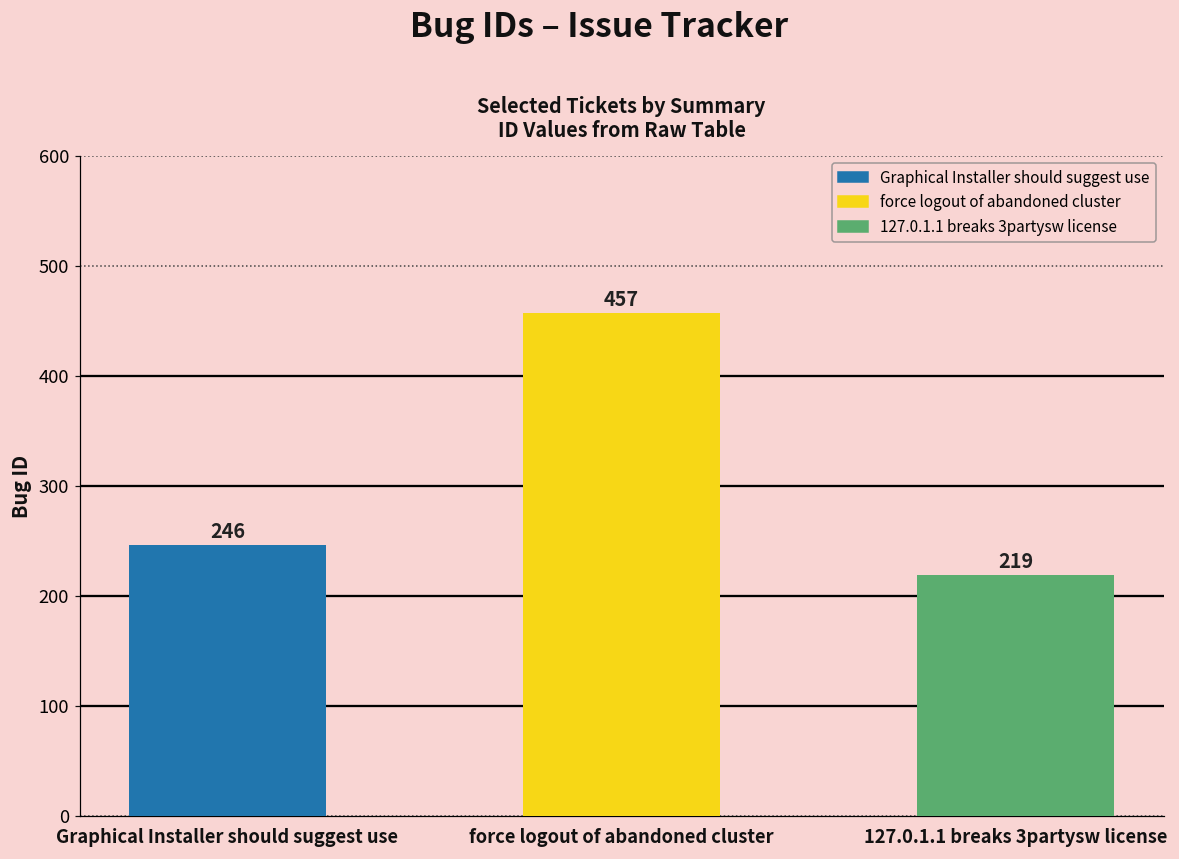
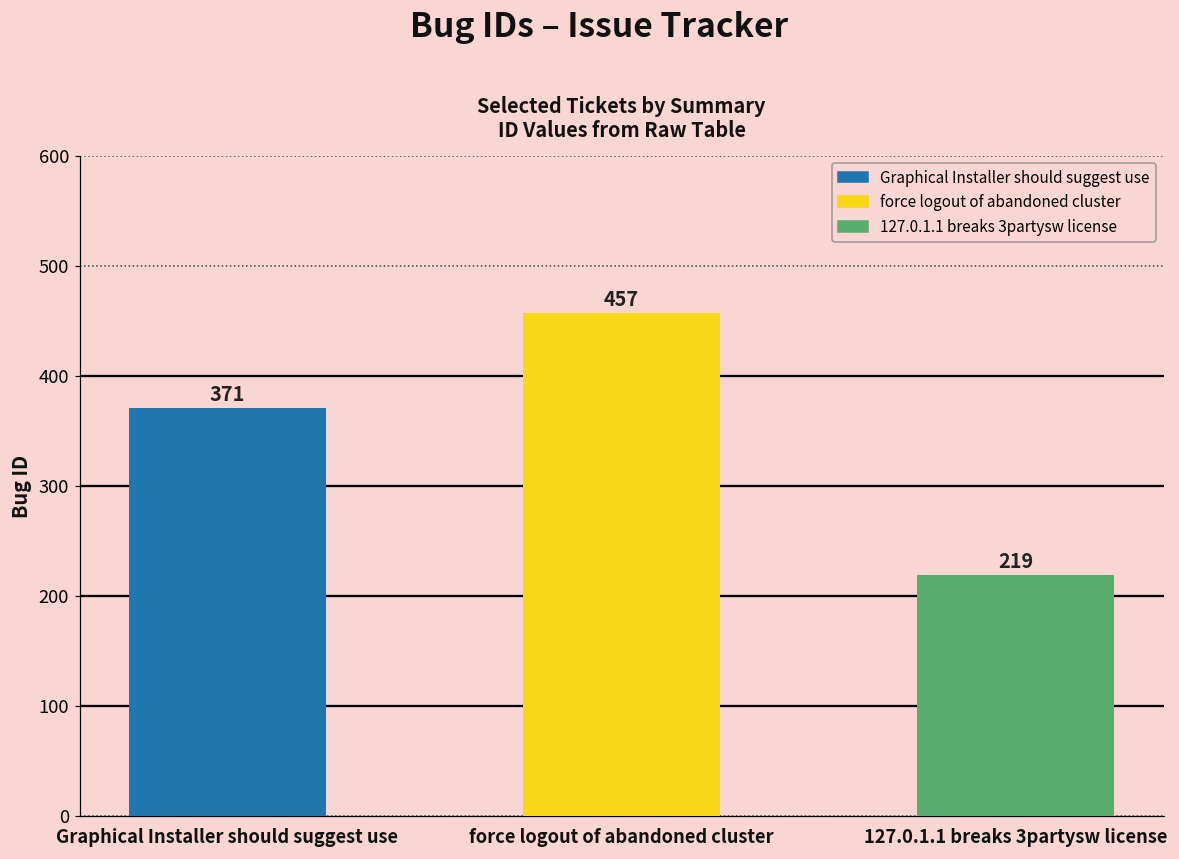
Graphical Installer should suggest use: 246 -> 371
